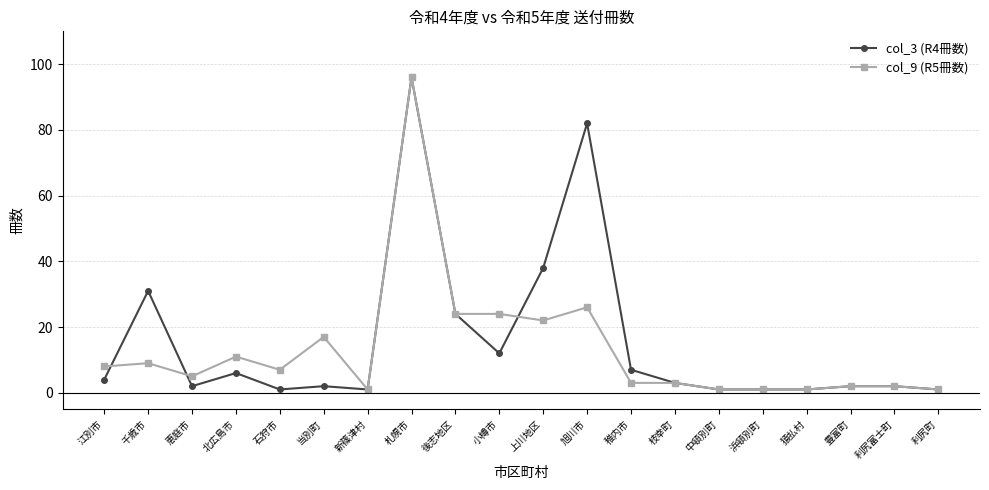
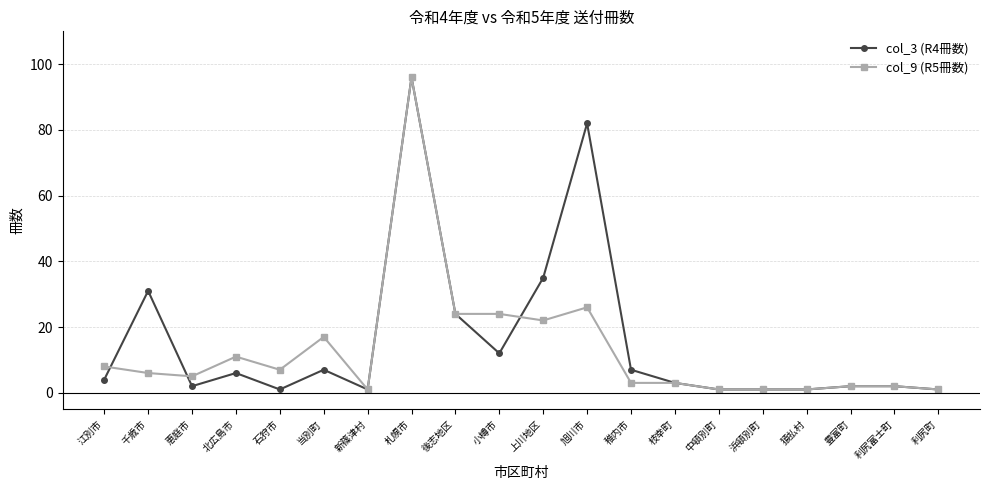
col_9 (R5冊数), 千歳市: 9 -> 6
col_3 (R4冊数), 当別町: 2 -> 7
col_3 (R4冊数), 上川地区: 38 -> 35
